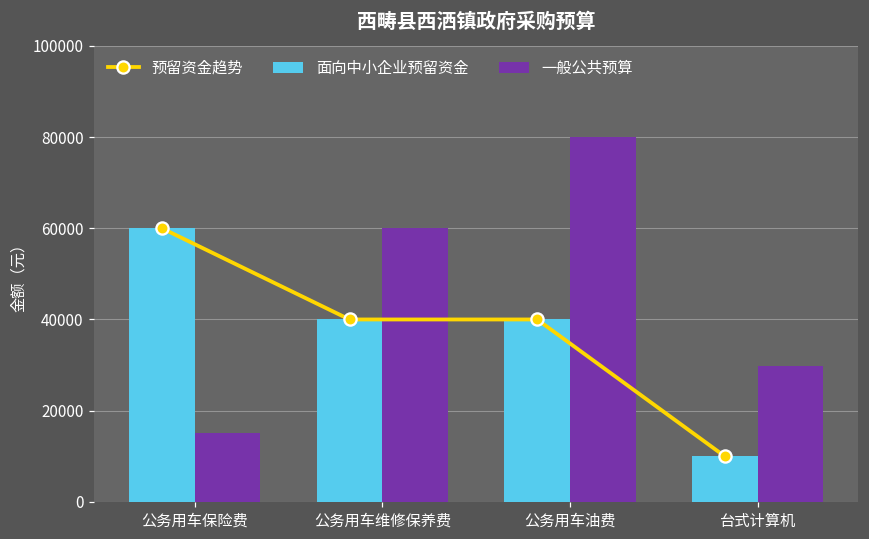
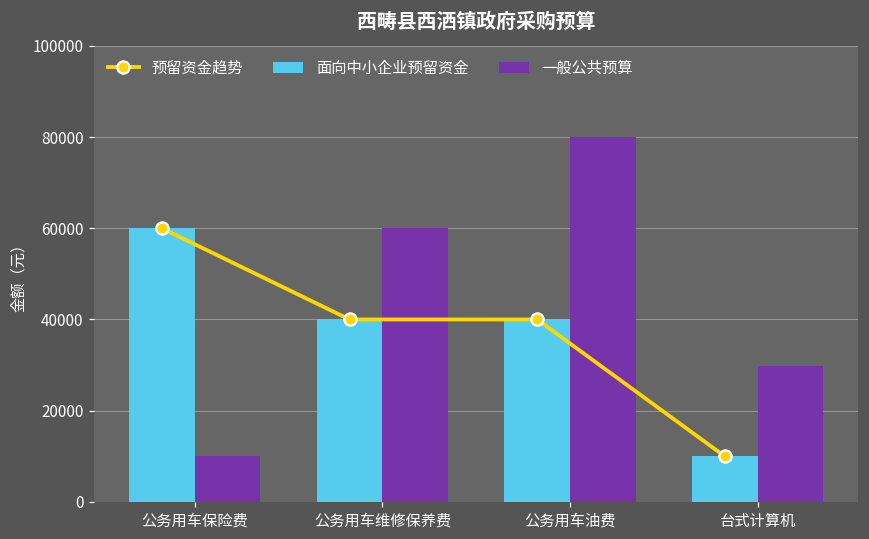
一般公共预算, 公务用车保险费: 15000 -> 10000
